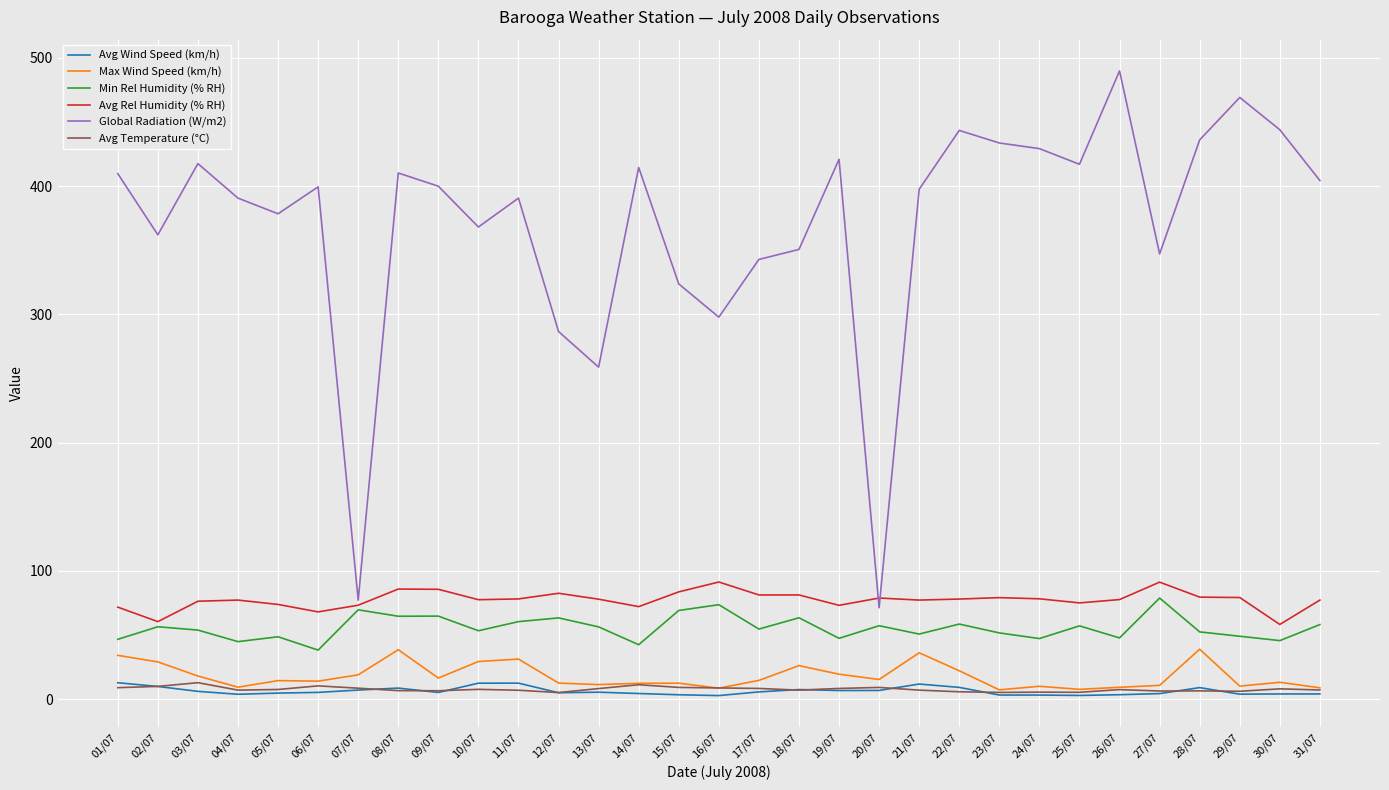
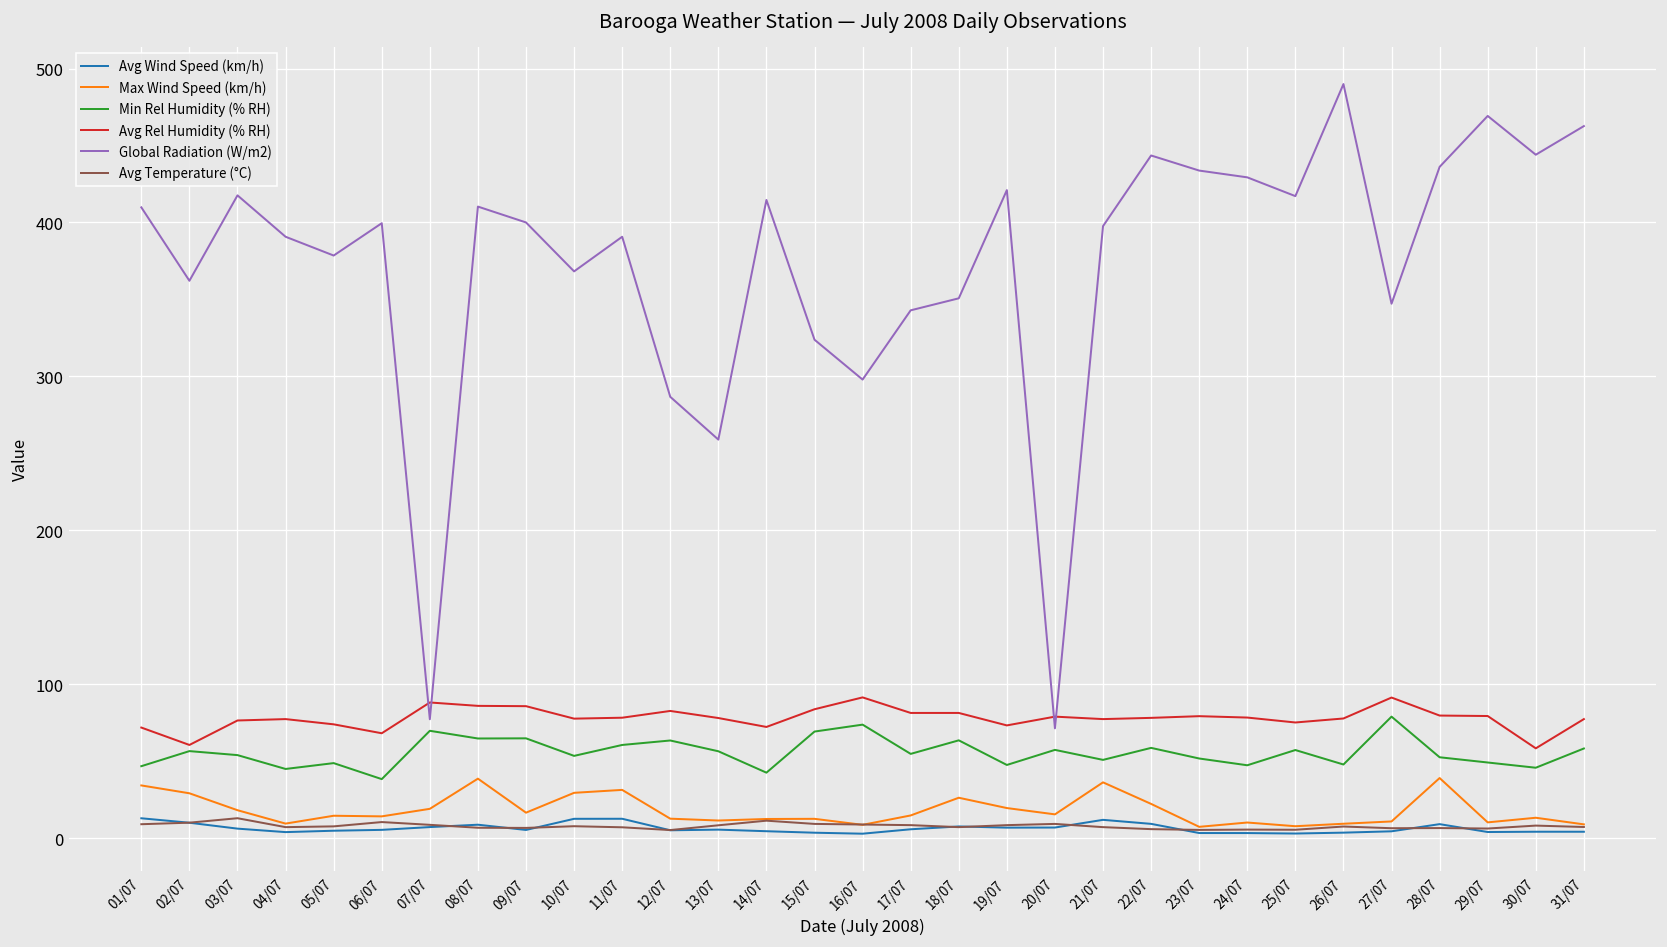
Avg Rel Humidity (% RH), 07/07: 73 -> 88
Global Radiation (W/m2), 31/07: 404 -> 463
